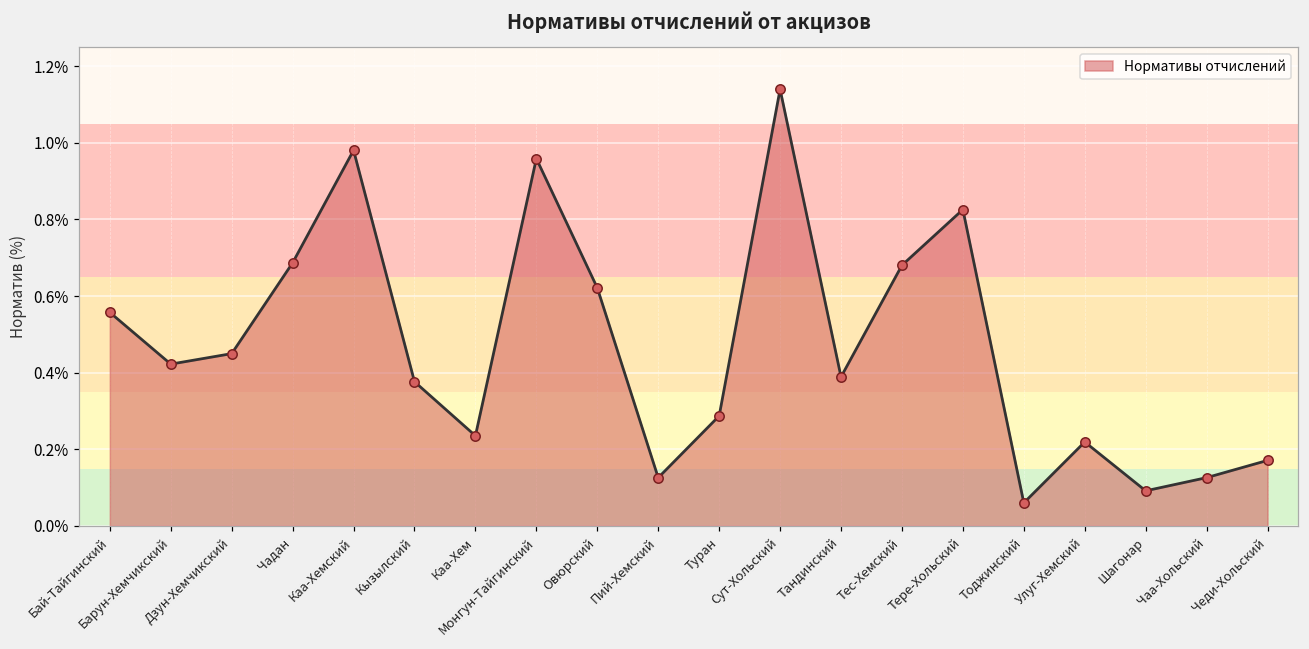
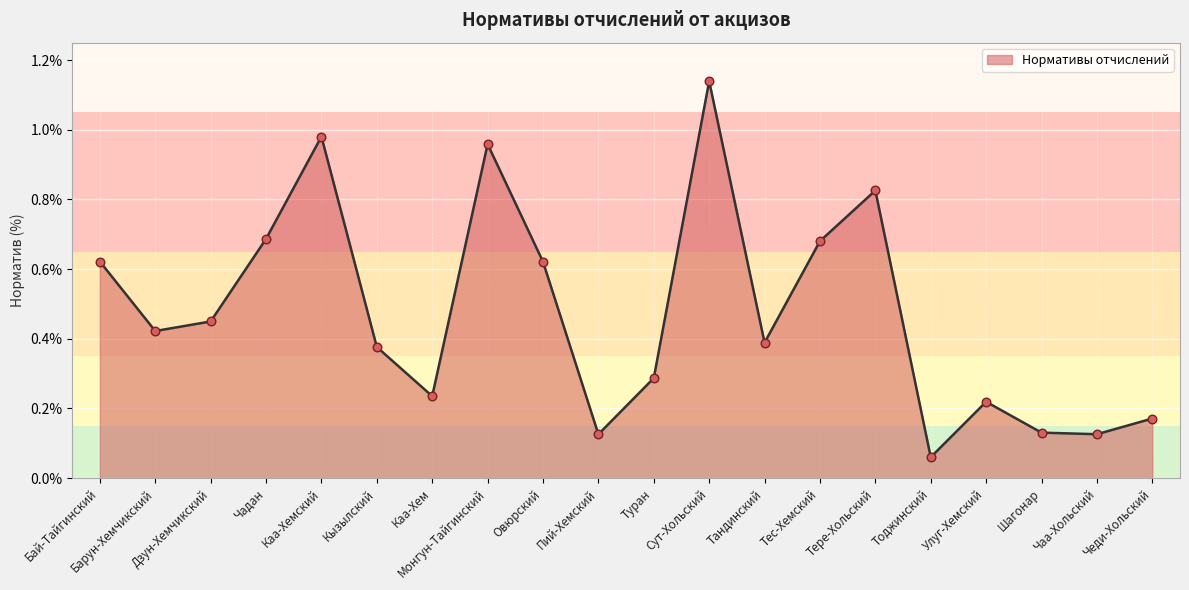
Бай-Тайгинский: 0.56% -> 0.62%
Шагонар: 0.09% -> 0.13%
